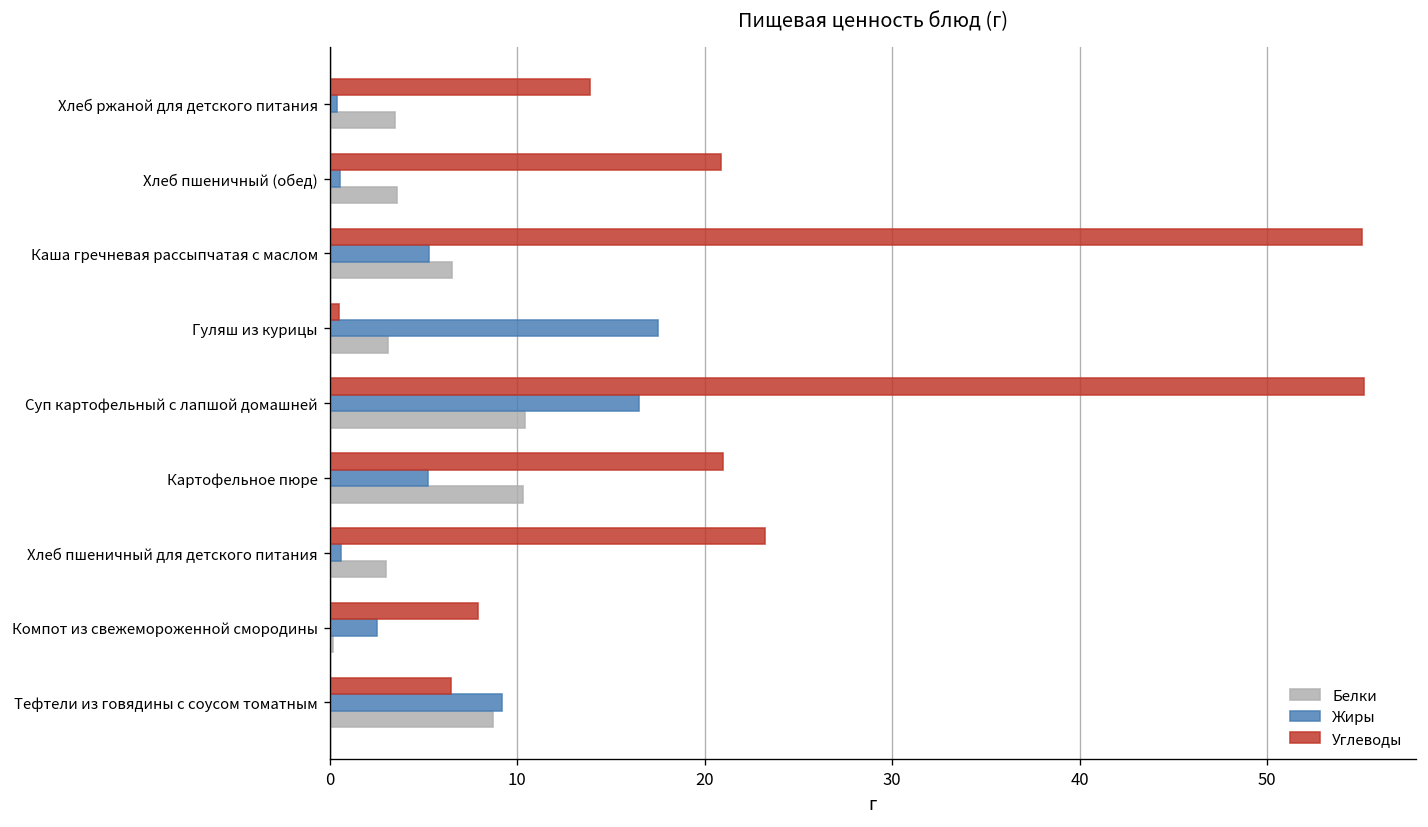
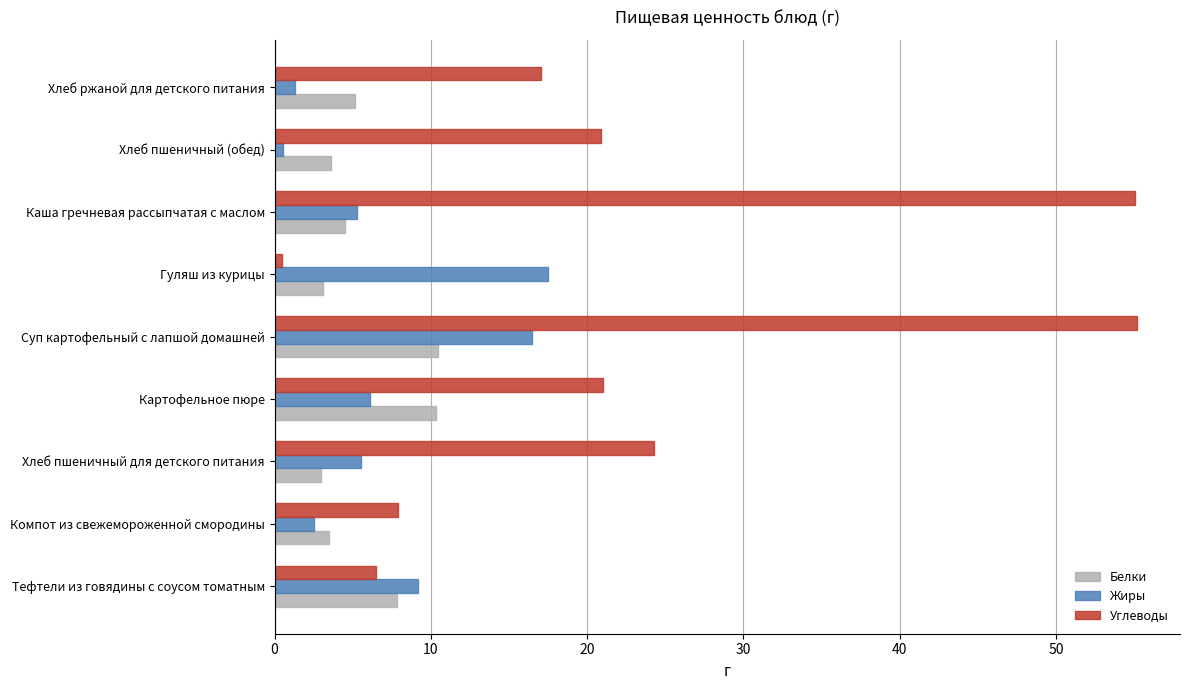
Углеводы, Хлеб ржаной для детского питания: 13.9 -> 17.1
Жиры, Хлеб ржаной для детского питания: 0.4 -> 1.3
Белки, Хлеб ржаной для детского питания: 3.5 -> 5.1
Белки, Каша гречневая рассыпчатая с маслом: 6.5 -> 4.5
Жиры, Картофельное пюре: 5.3 -> 6.1
Углеводы, Хлеб пшеничный для детского питания: 23.2 -> 24.3
Жиры, Хлеб пшеничный для детского питания: 0.6 -> 5.5
Белки, Компот из свежемороженной смородины: 0.2 -> 3.5
Белки, Тефтели из говядины с соусом томатным: 8.7 -> 7.8
